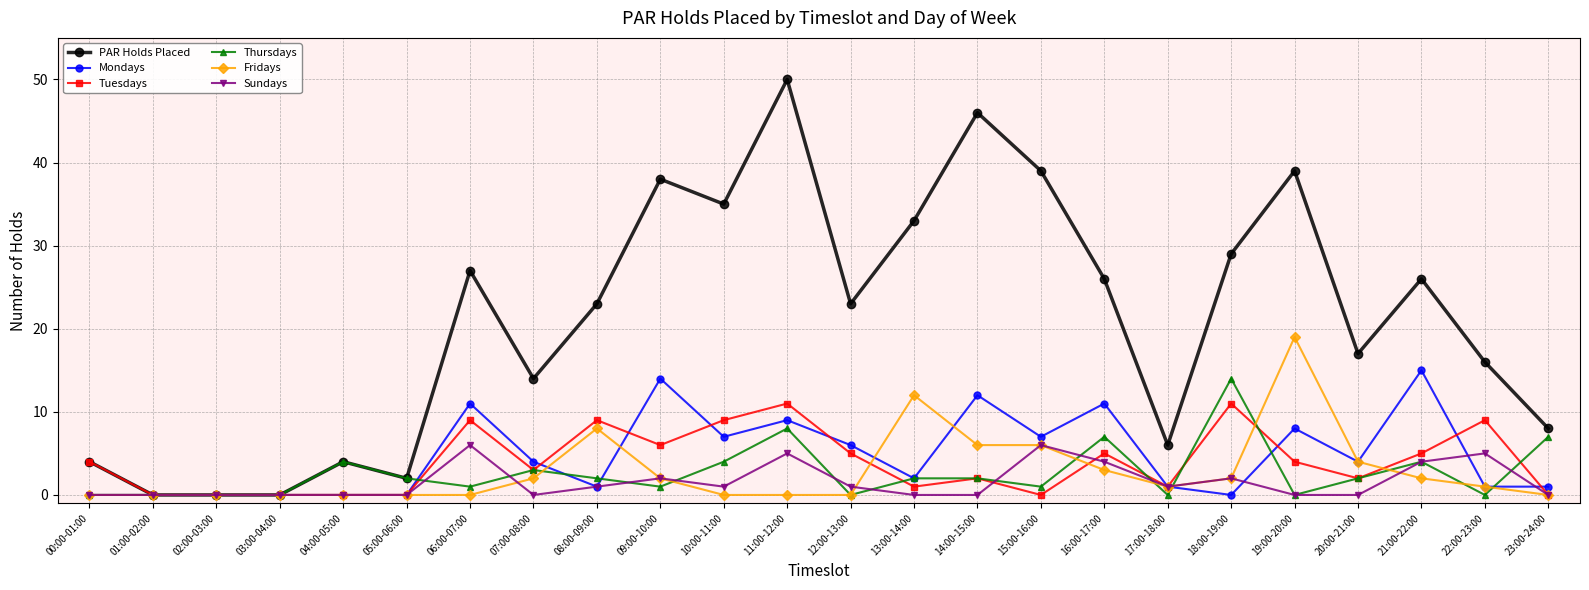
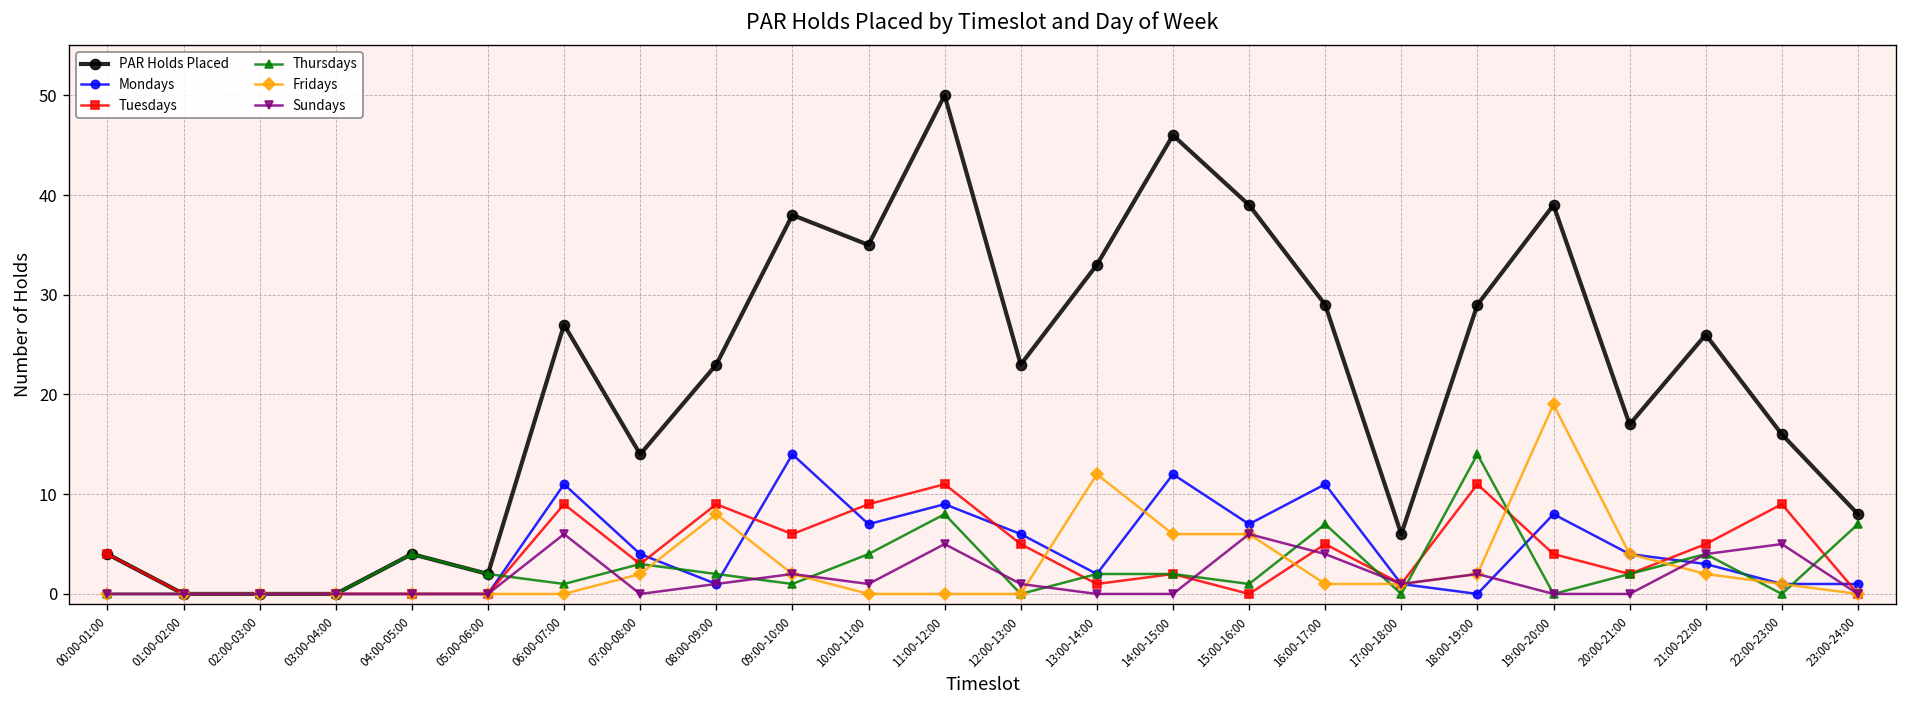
PAR Holds Placed, 16:00-17:00: 26 -> 29
Fridays, 16:00-17:00: 3 -> 1
Mondays, 21:00-22:00: 15 -> 3
